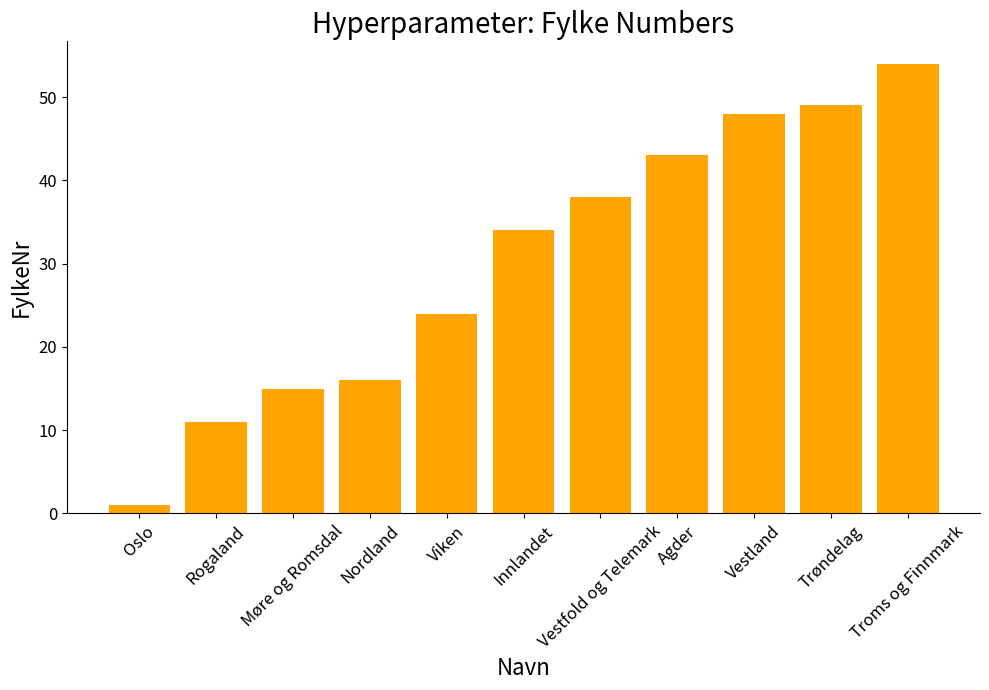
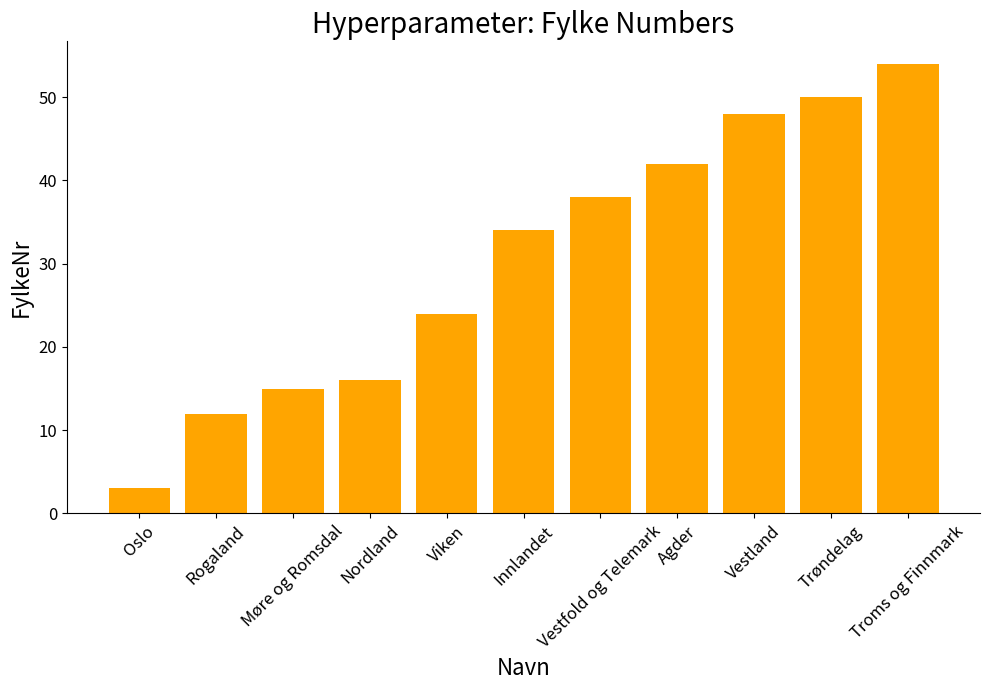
Oslo: 1 -> 3
Rogaland: 11 -> 12
Agder: 43 -> 42
Trøndelag: 49 -> 50
